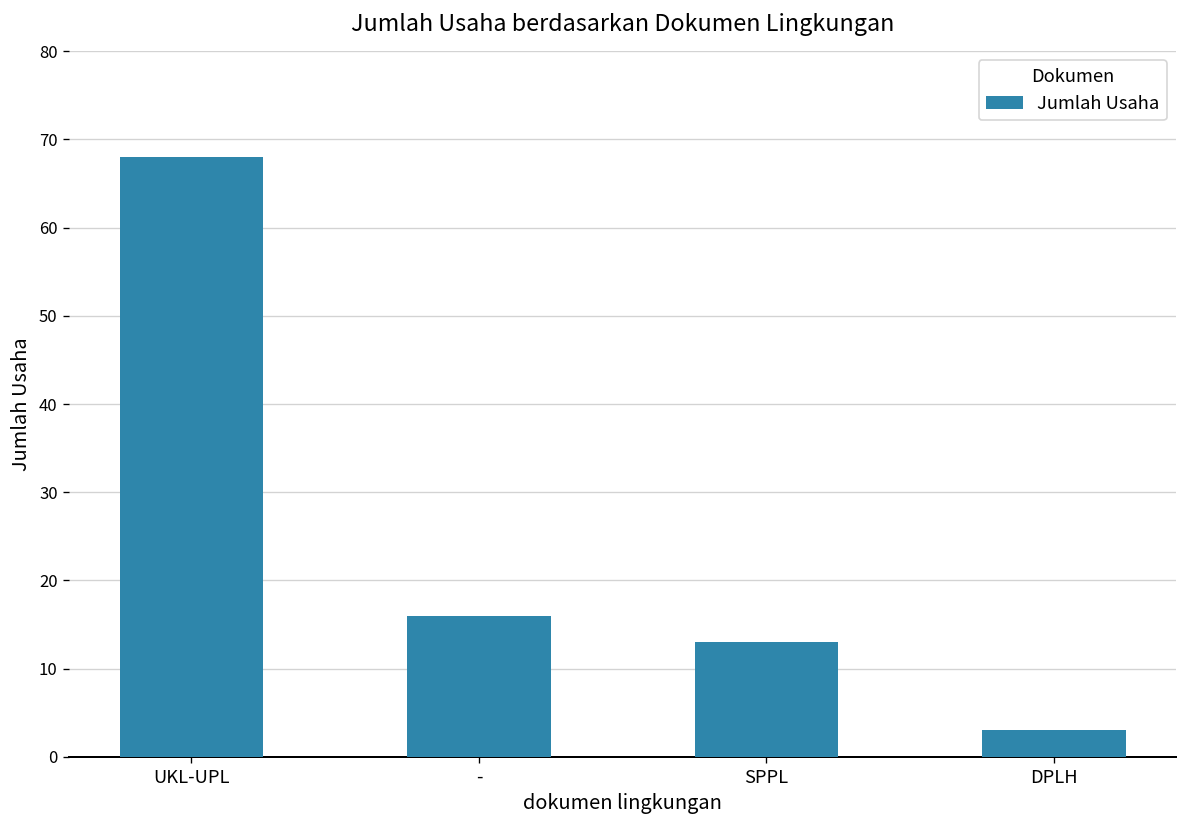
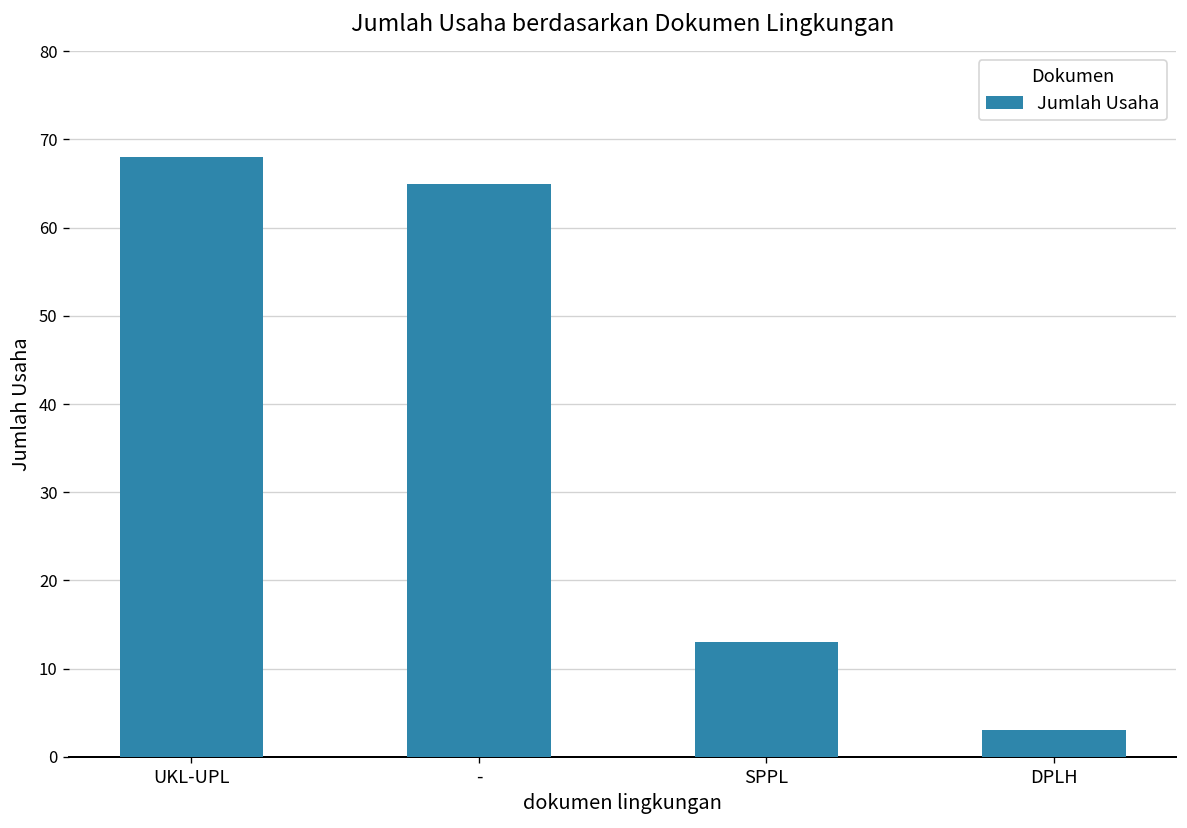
-: 16 -> 65
